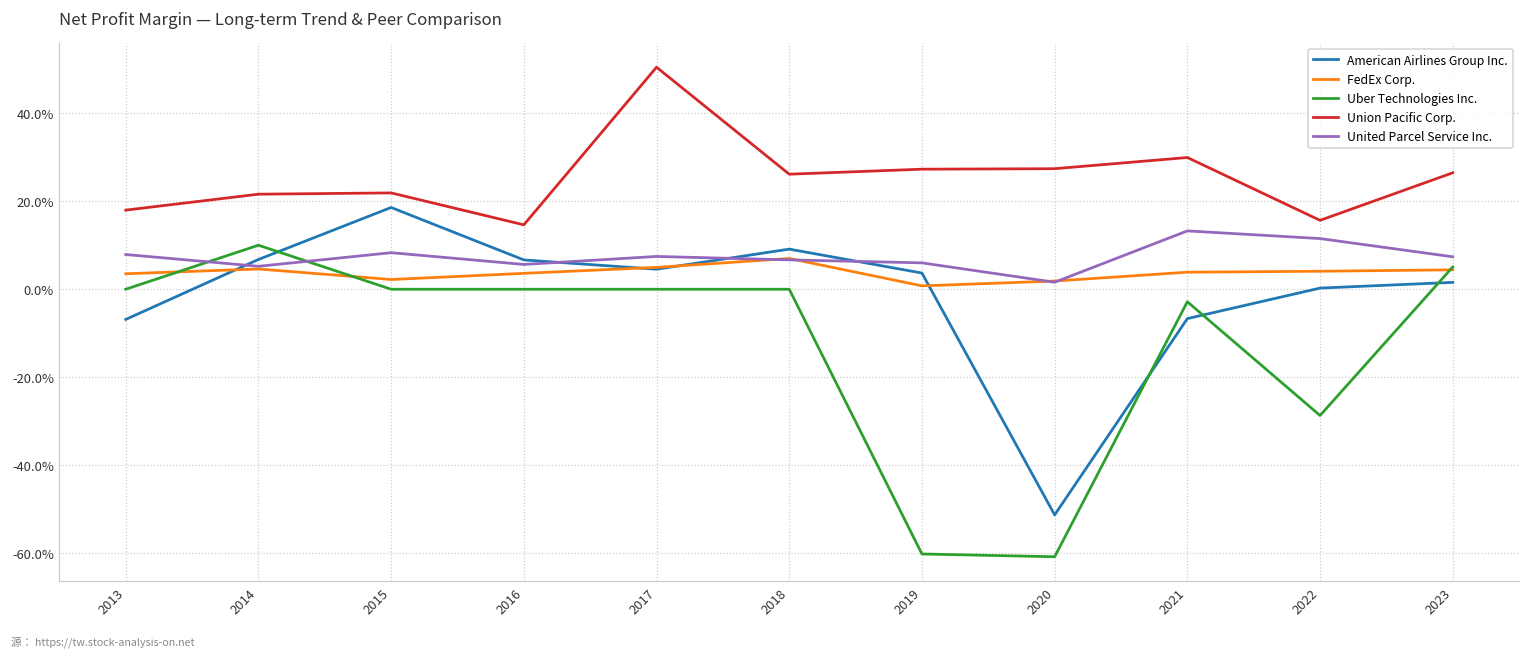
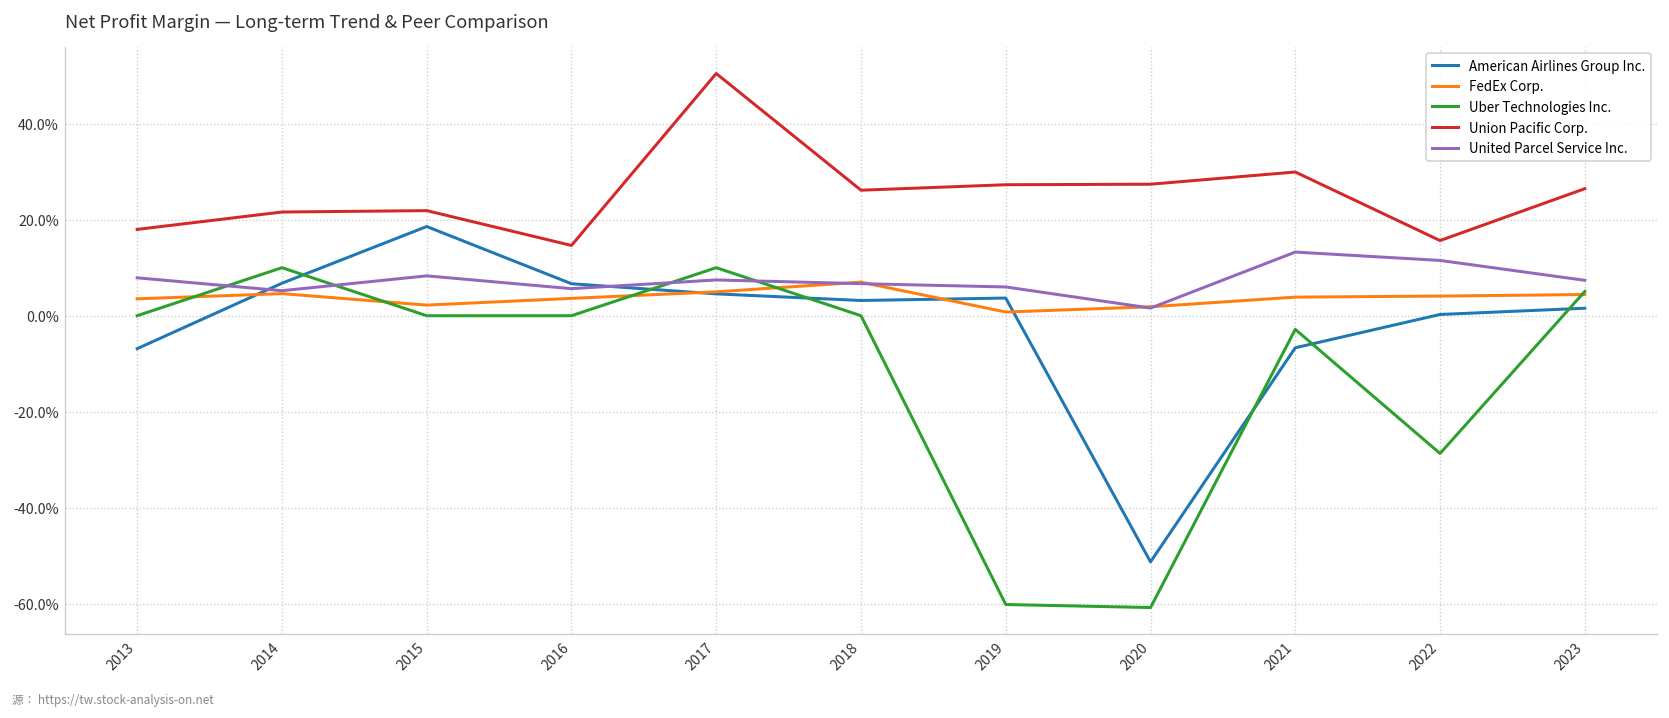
Uber Technologies Inc., 2017: 0% -> 10%
American Airlines Group Inc., 2018: 9% -> 3%
